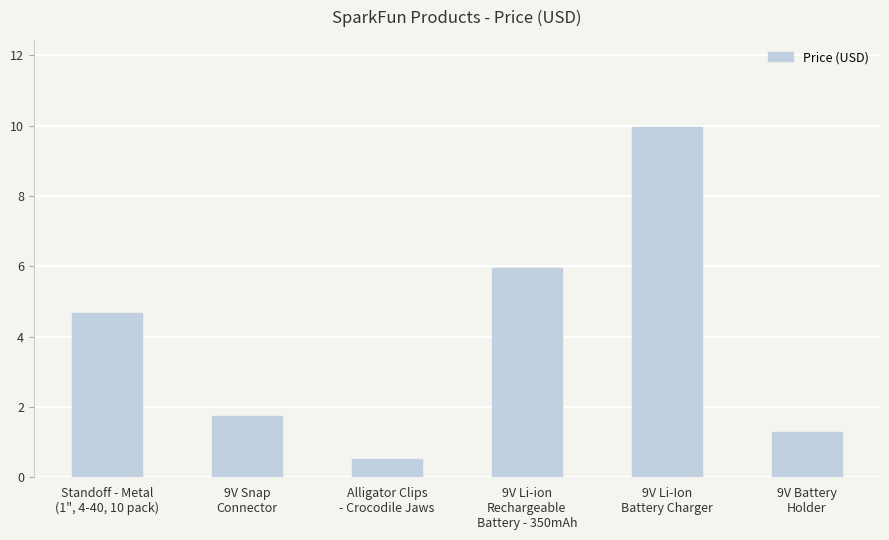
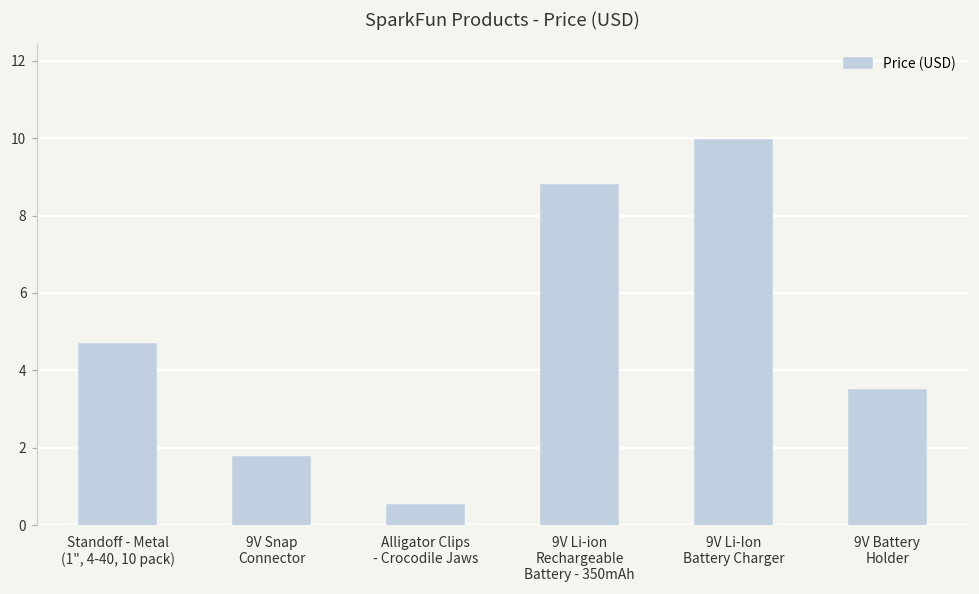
9V Li-ion Rechargeable Battery - 350mAh: 6.0 -> 8.8
9V Battery Holder: 1.3 -> 3.5
